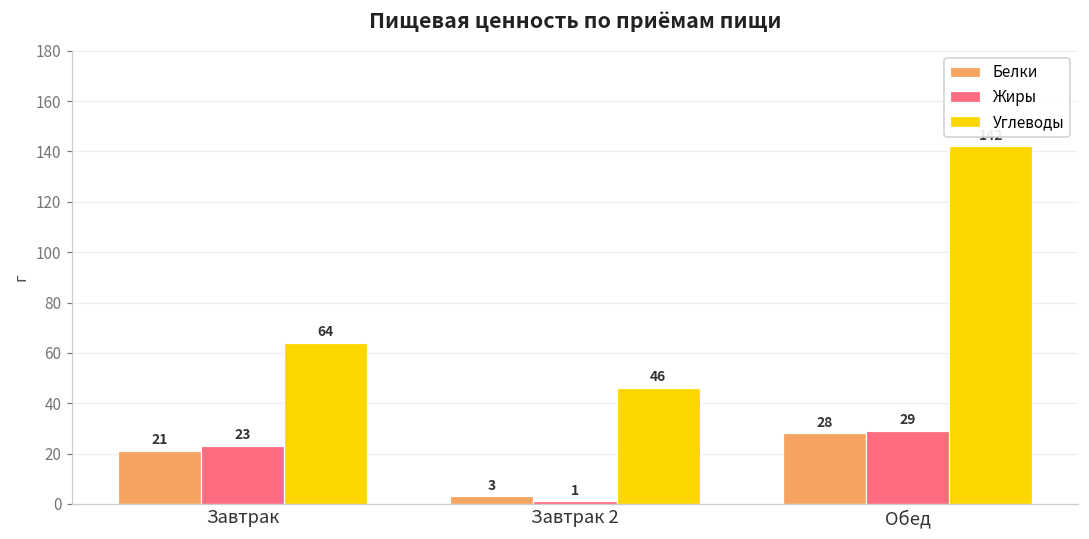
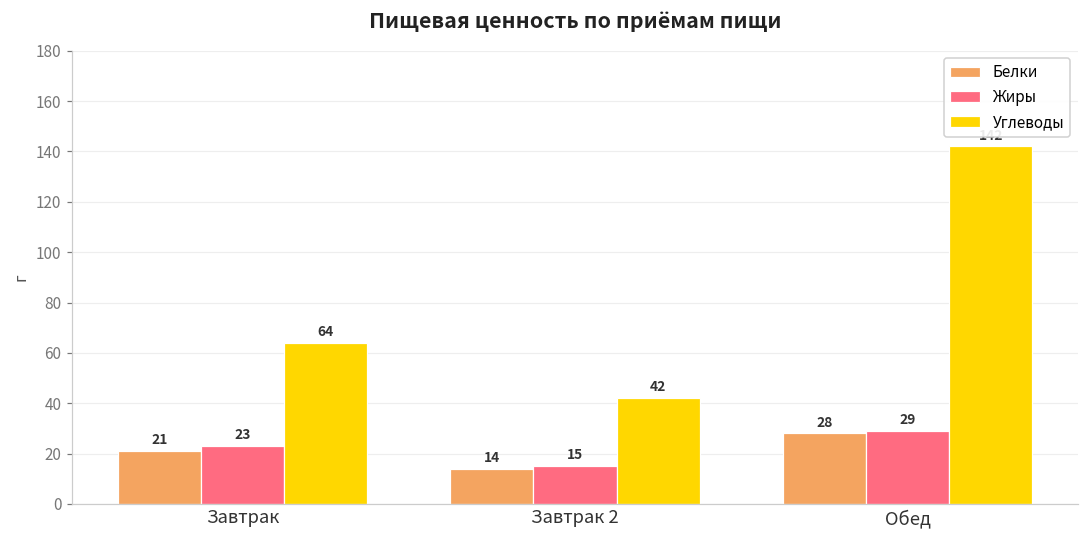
Белки, Завтрак 2: 3 -> 14
Жиры, Завтрак 2: 1 -> 15
Углеводы, Завтрак 2: 46 -> 42
